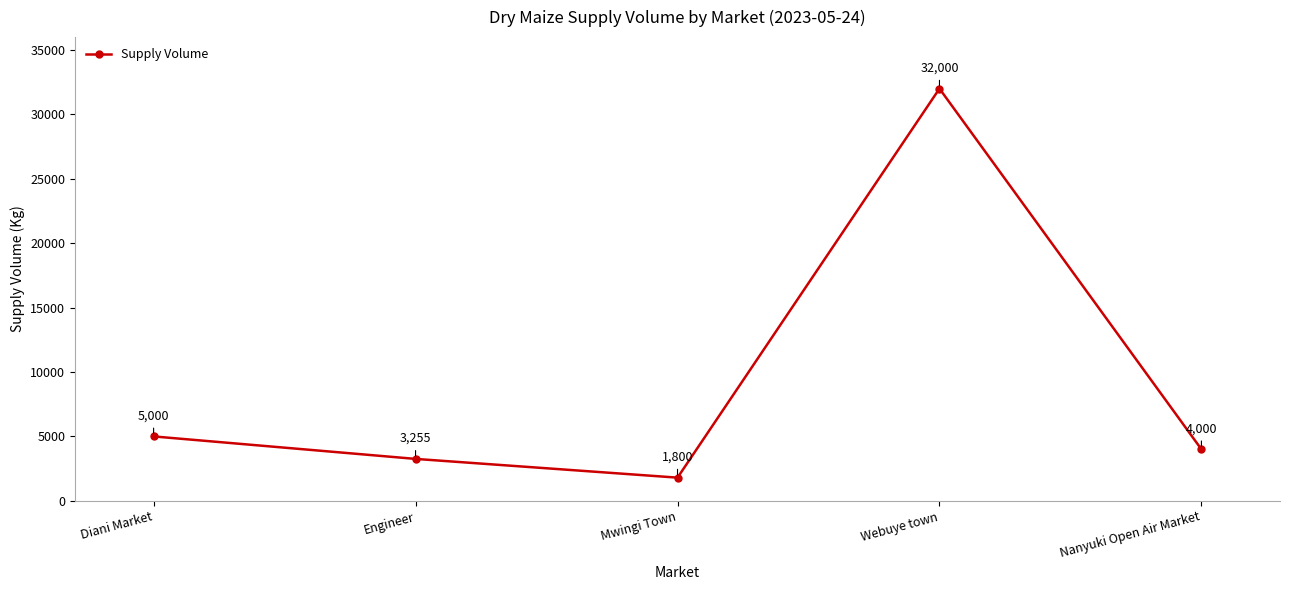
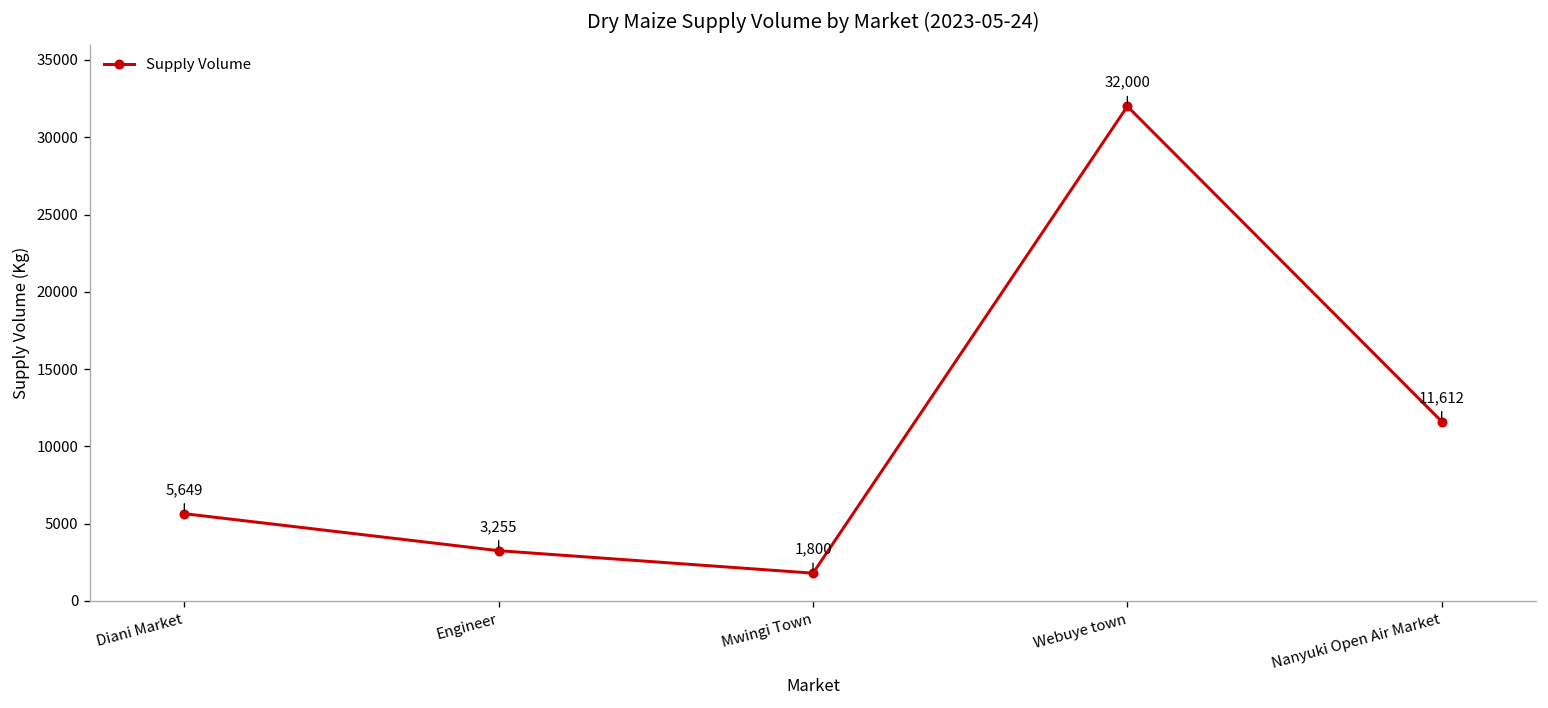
Diani Market: 5,000 -> 5,649
Nanyuki Open Air Market: 4,000 -> 11,612
